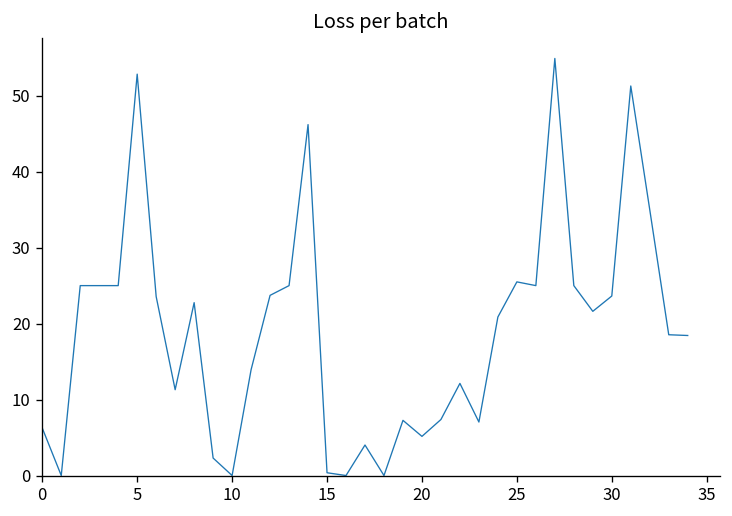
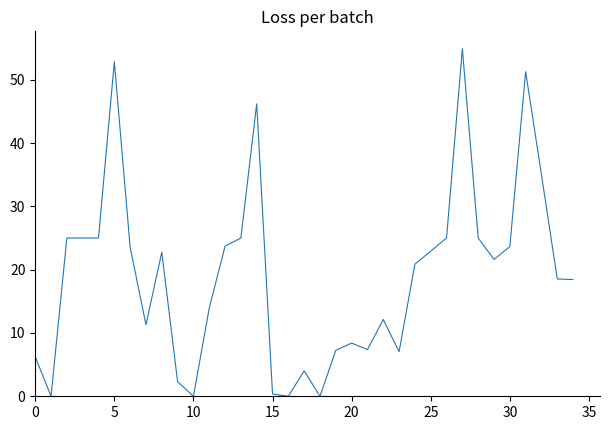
20: 5 -> 8
25: 25 -> 23
